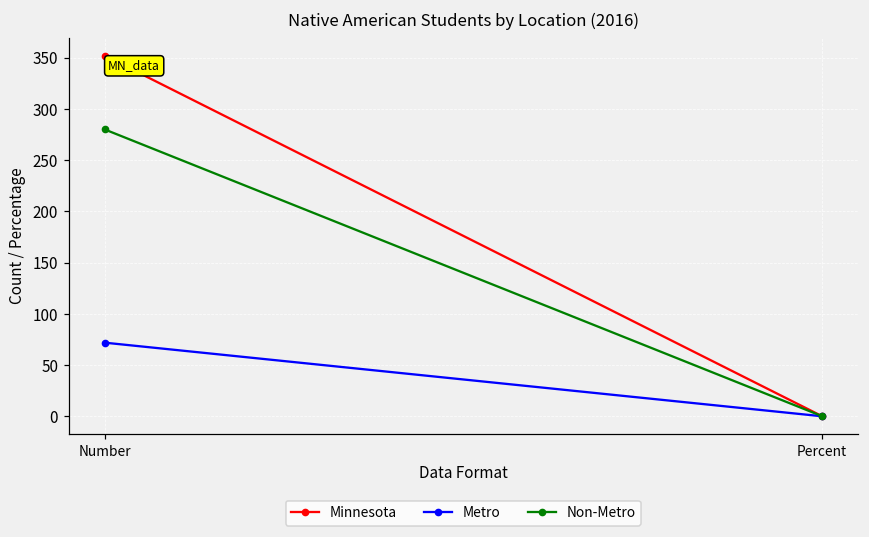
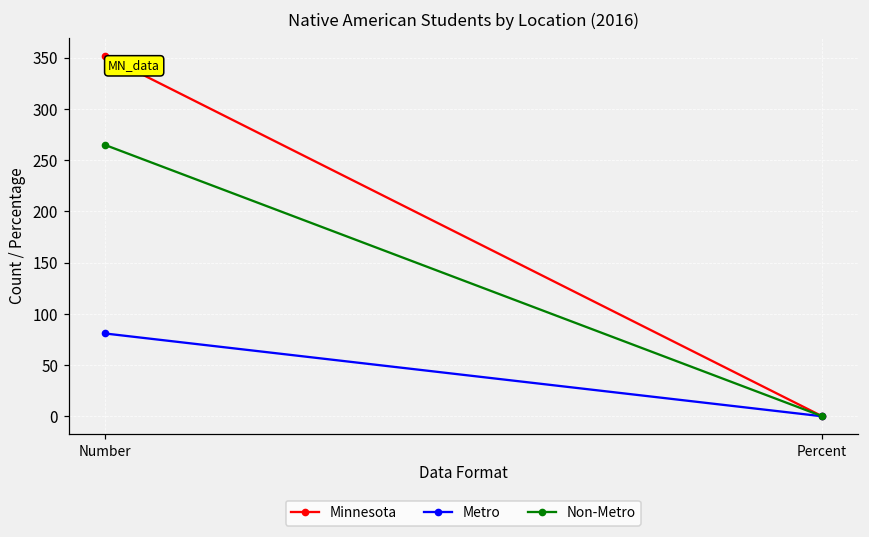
Metro, Number: 70 -> 80
Non-Metro, Number: 280 -> 270
